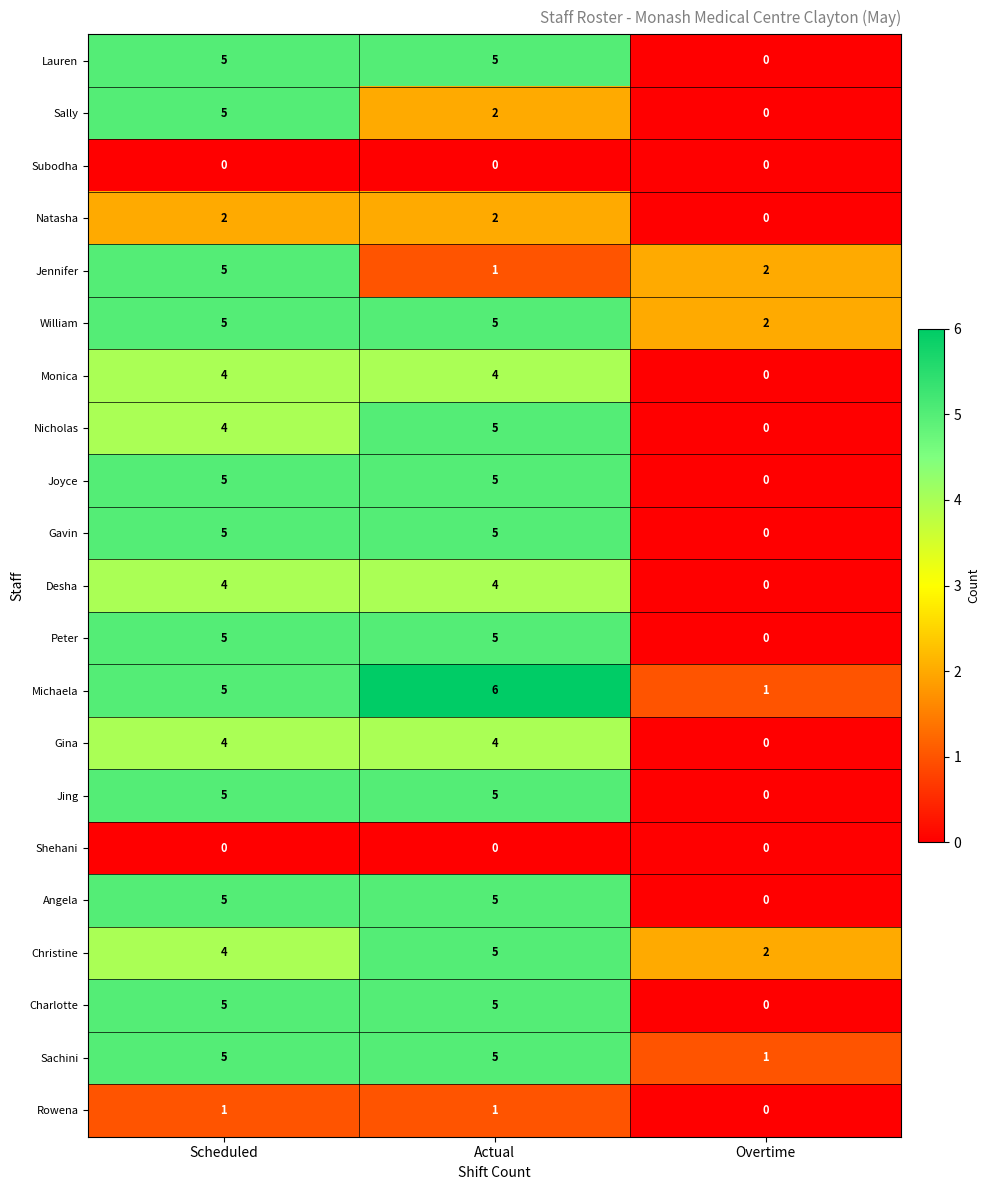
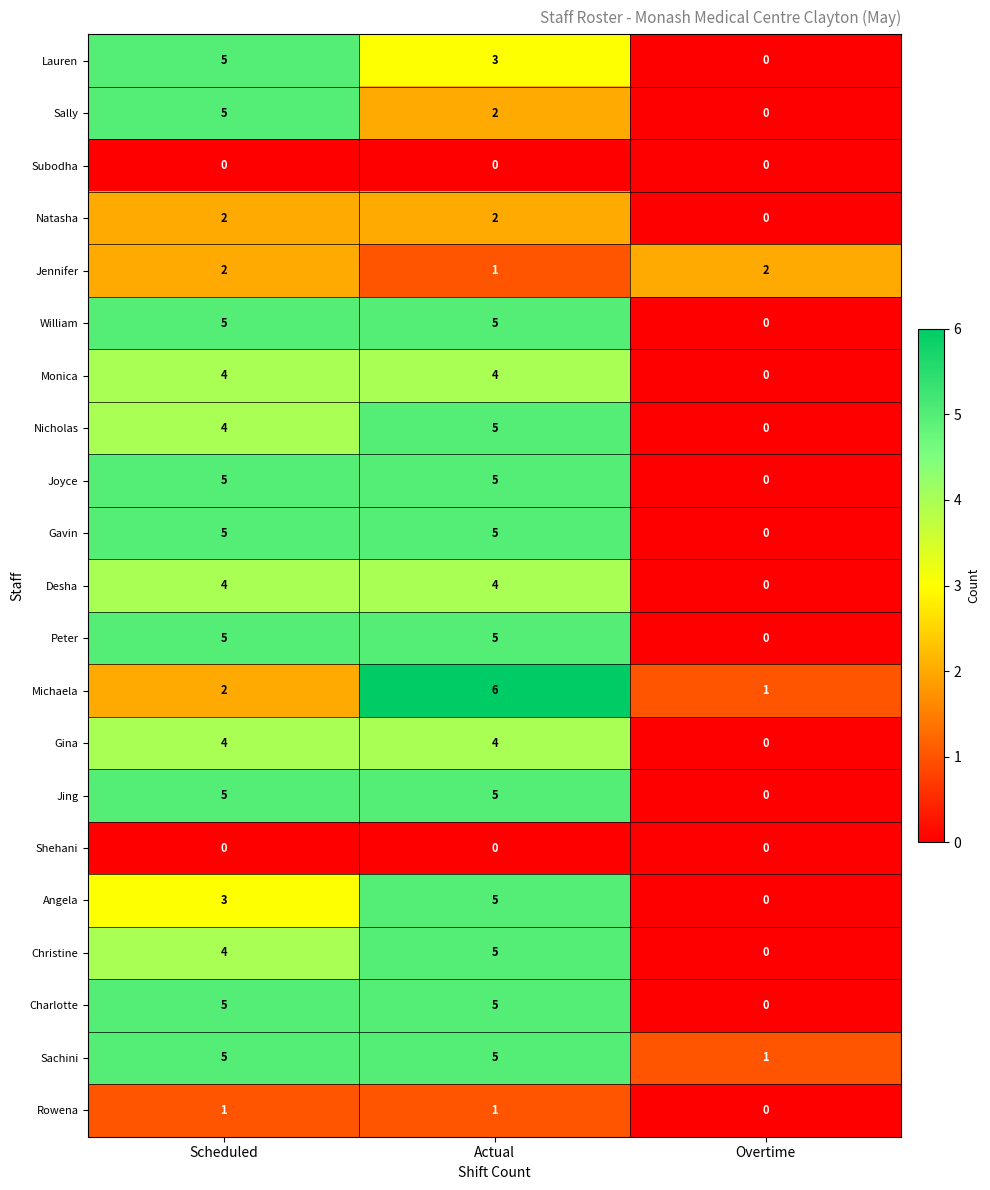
Lauren, Actual: 5 -> 3
Jennifer, Scheduled: 5 -> 2
William, Overtime: 2 -> 0
Michaela, Scheduled: 5 -> 2
Angela, Scheduled: 5 -> 3
Christine, Overtime: 2 -> 0
